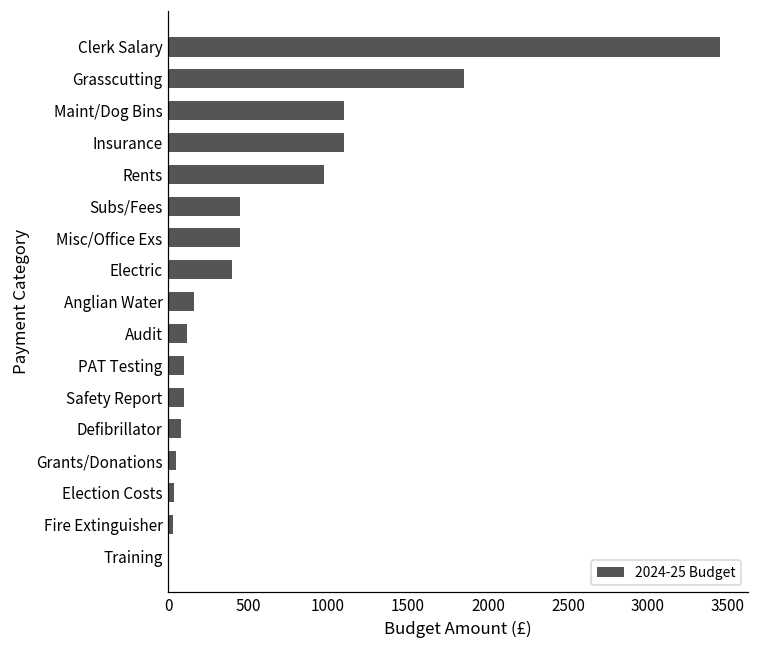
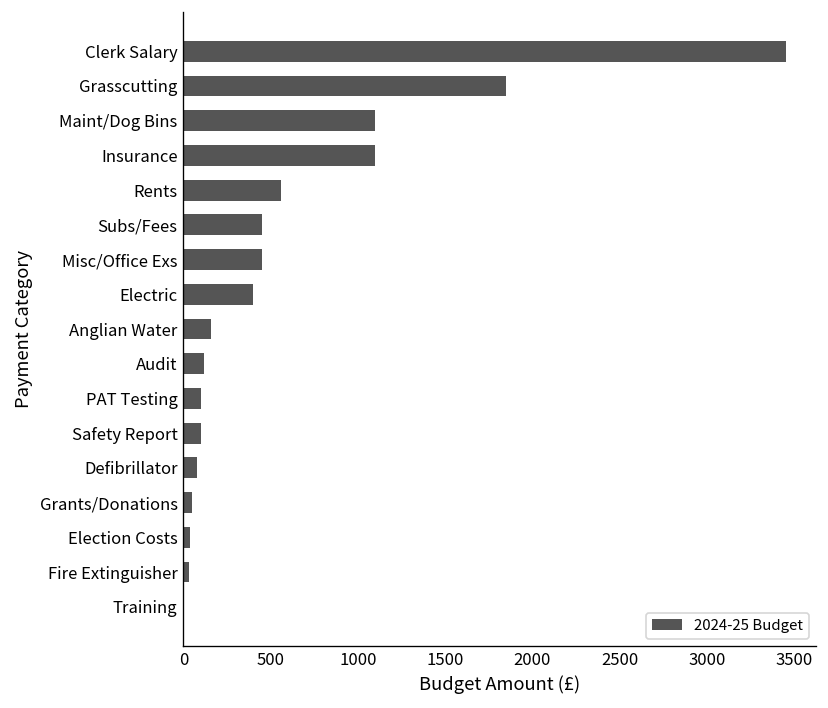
Rents: 980 -> 560
